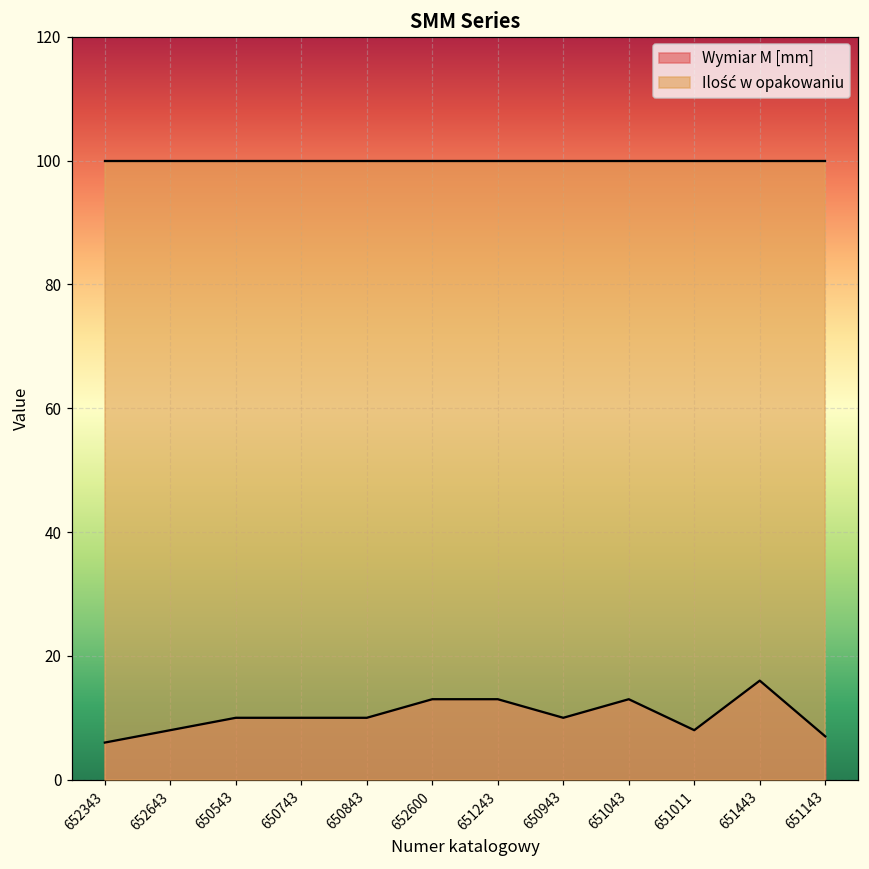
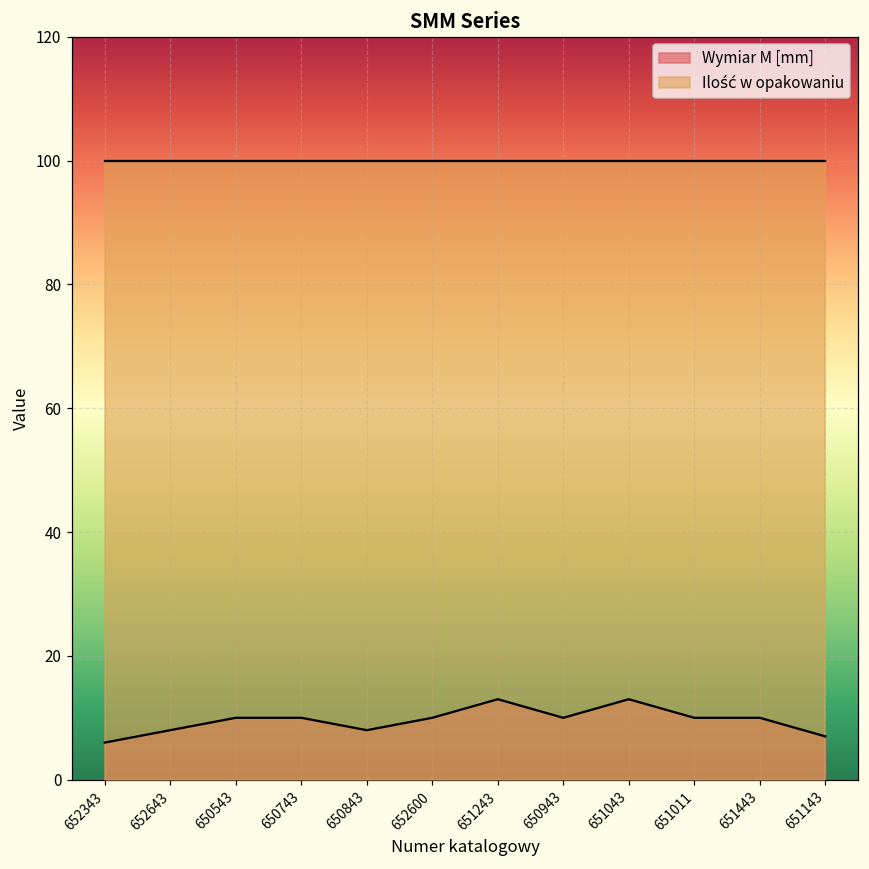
Wymiar M [mm], 650843: 10 -> 8
Wymiar M [mm], 652600: 13 -> 10
Wymiar M [mm], 651011: 8 -> 10
Wymiar M [mm], 651443: 16 -> 10
